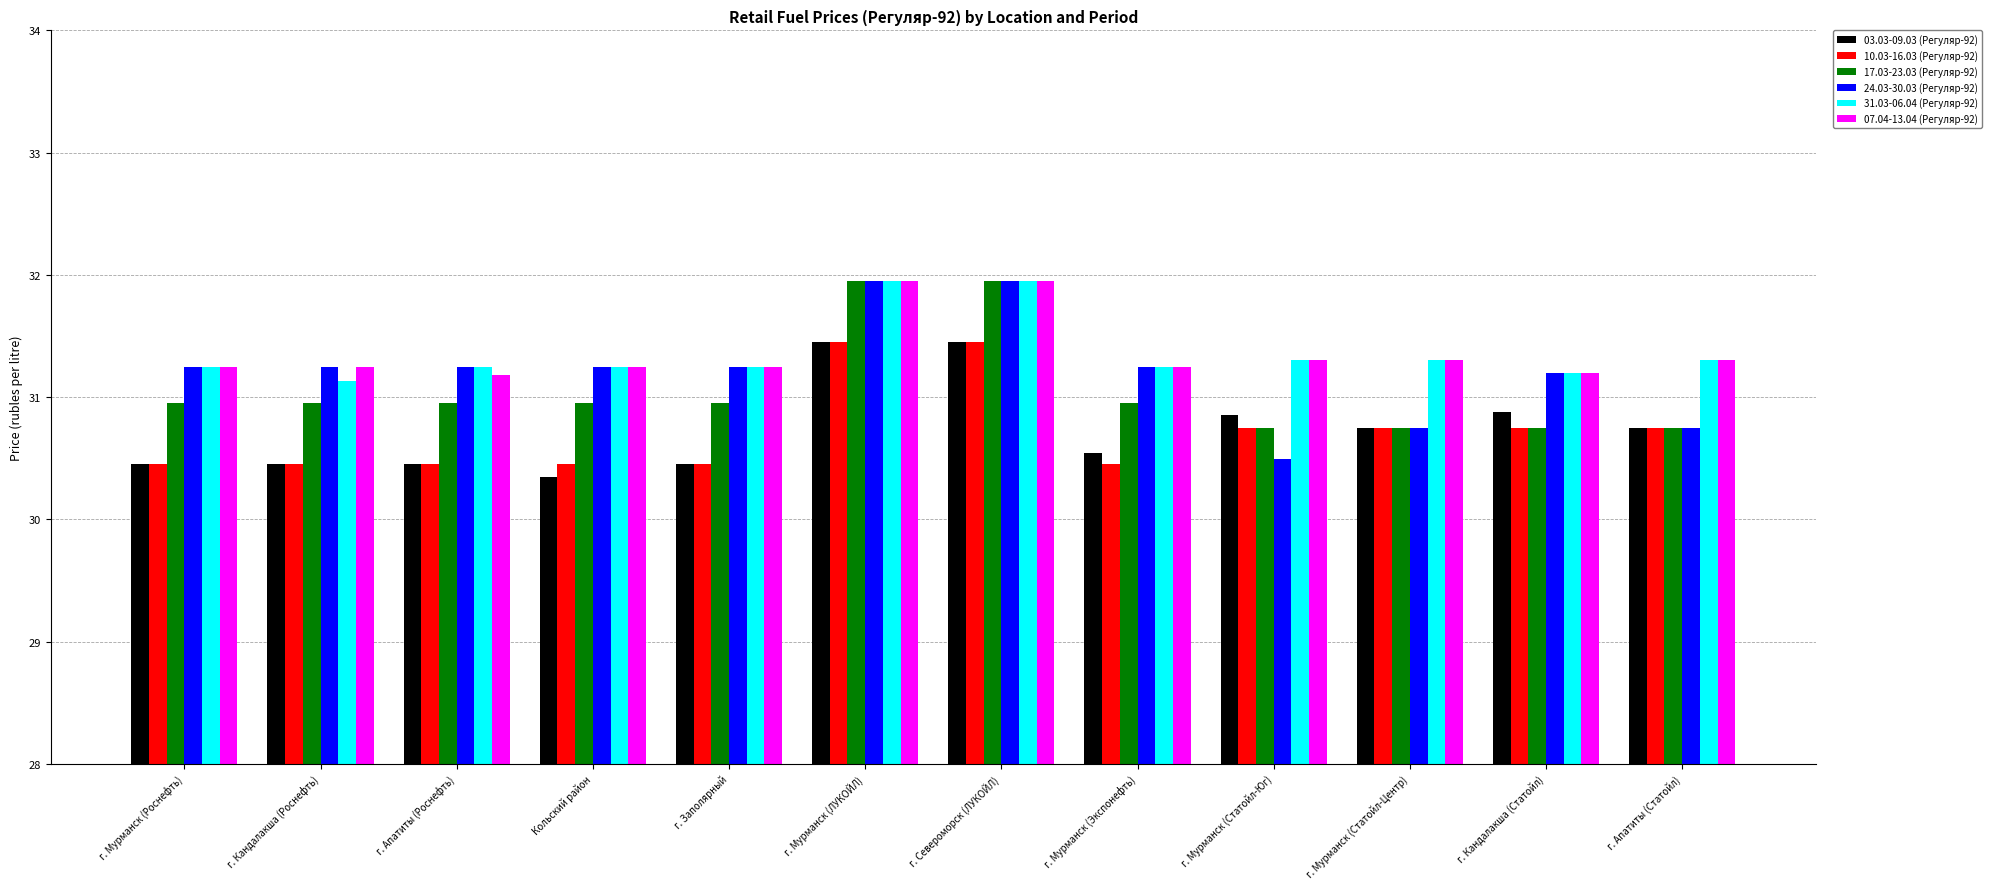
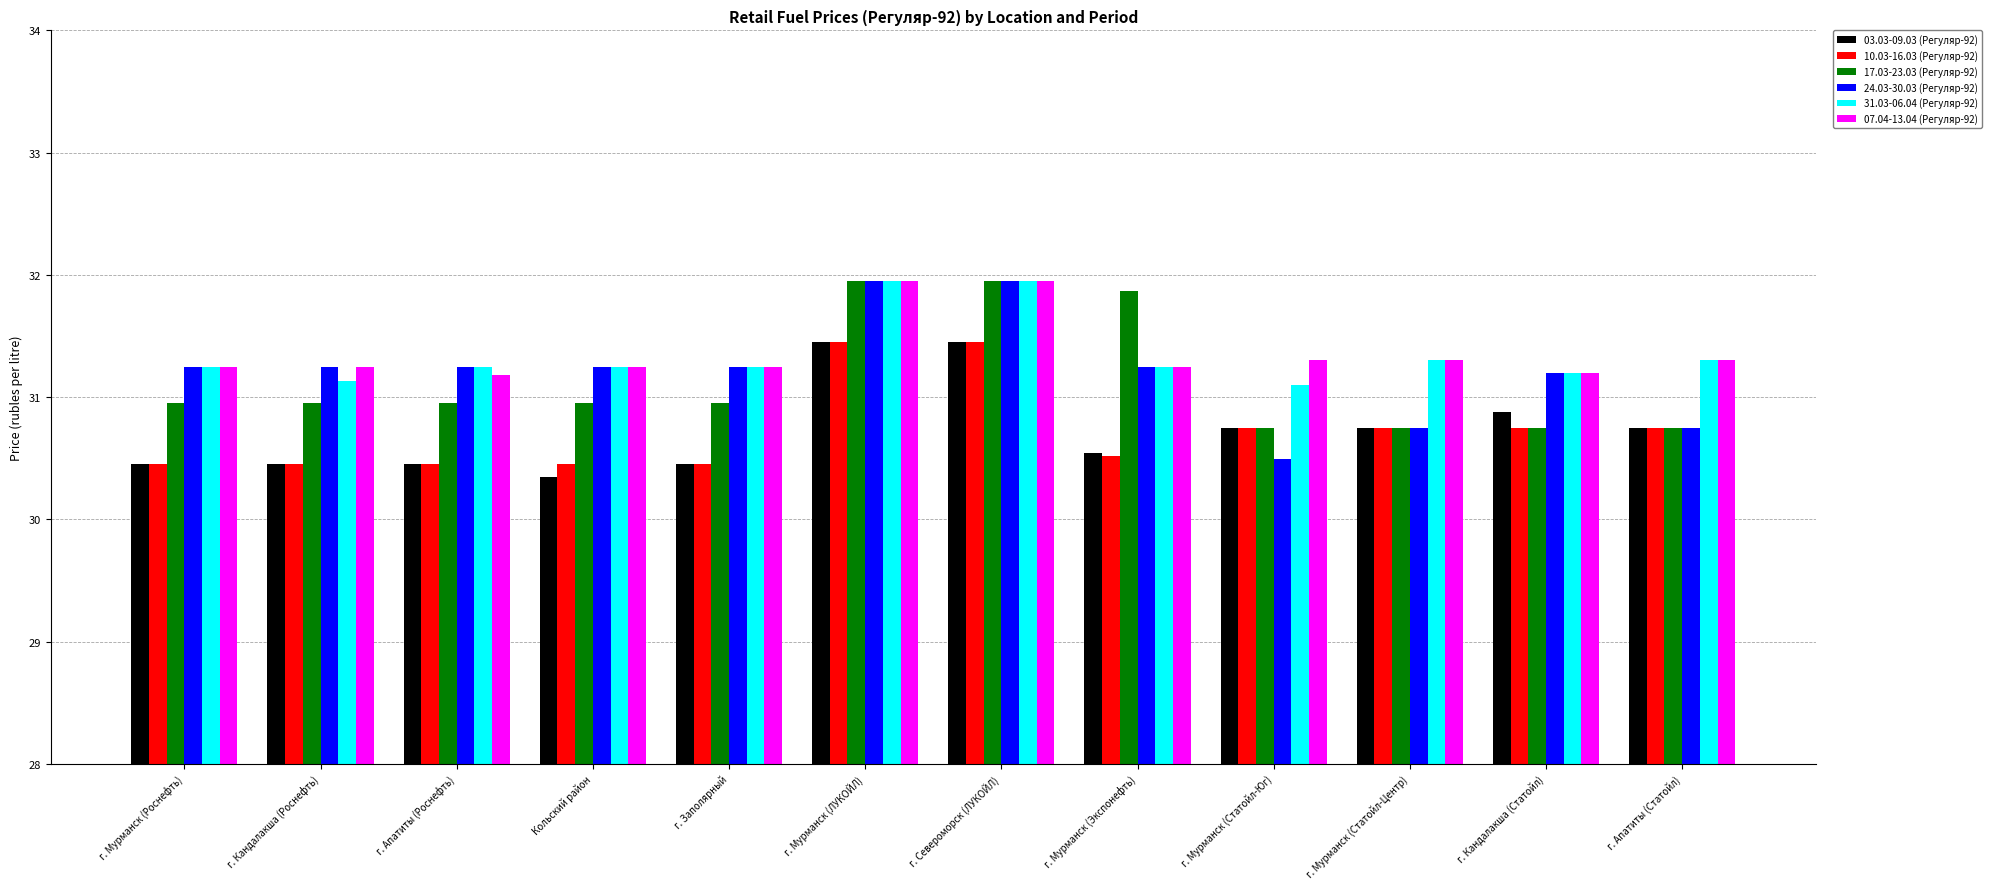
10.03-16.03 (Регуляр-92), г. Мурманск (Экспонефть): 30.45 -> 30.52
17.03-23.03 (Регуляр-92), г. Мурманск (Экспонефть): 30.95 -> 31.87
03.03-09.03 (Регуляр-92), г. Мурманск (Статойл-Юг): 30.85 -> 30.75
31.03-06.04 (Регуляр-92), г. Мурманск (Статойл-Юг): 31.3 -> 31.1
